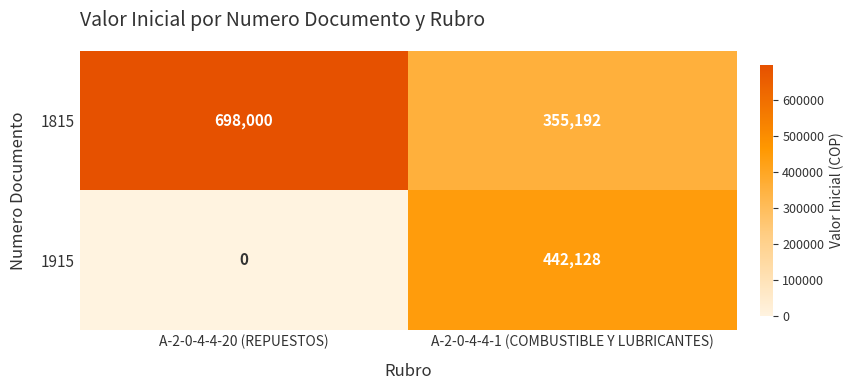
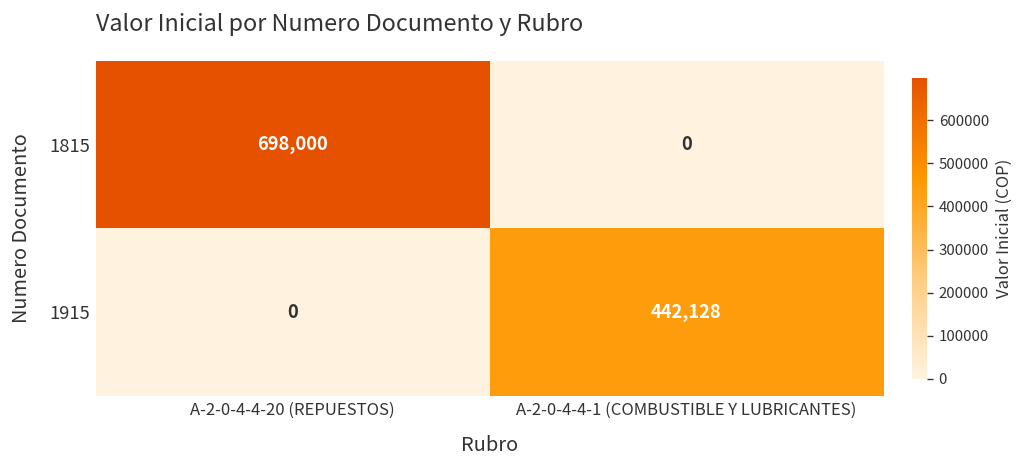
1815, A-2-0-4-4-1 (COMBUSTIBLE Y LUBRICANTES): 355,192 -> 0
